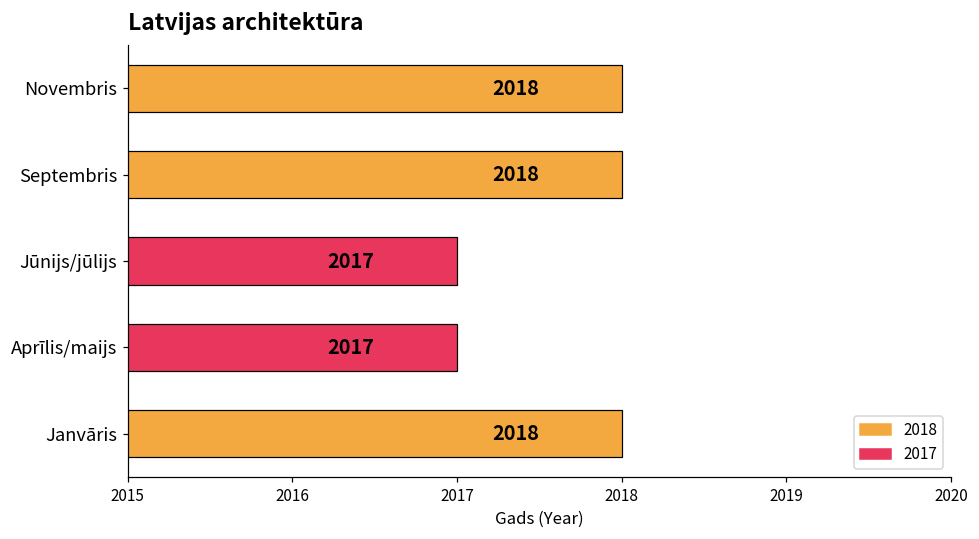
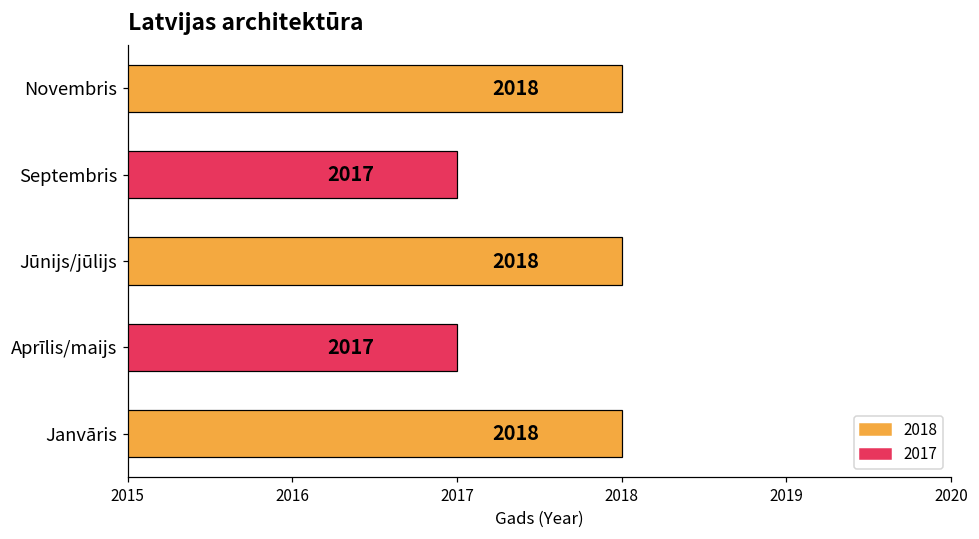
Septembris: 2018 -> 2017
Jūnijs/jūlijs: 2017 -> 2018
